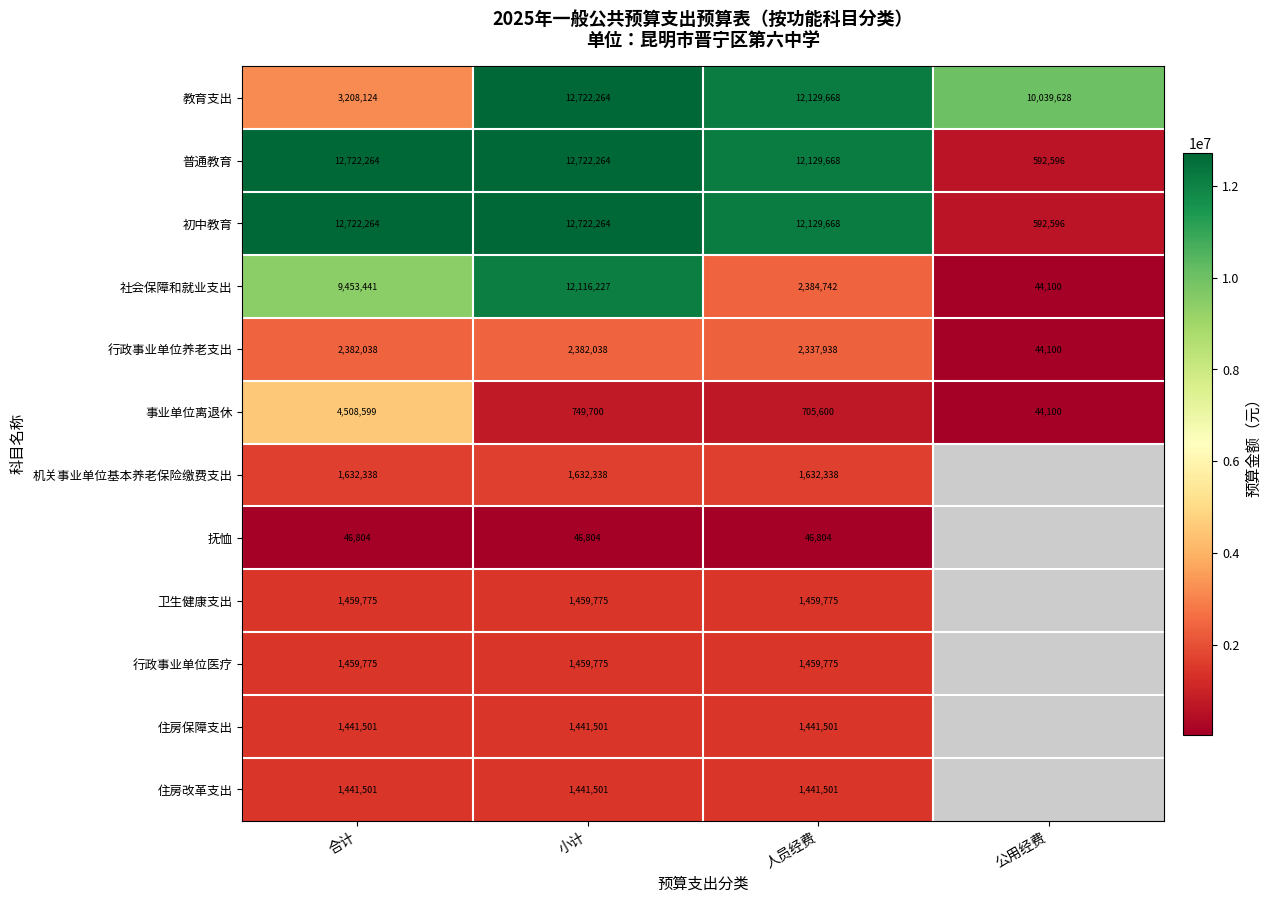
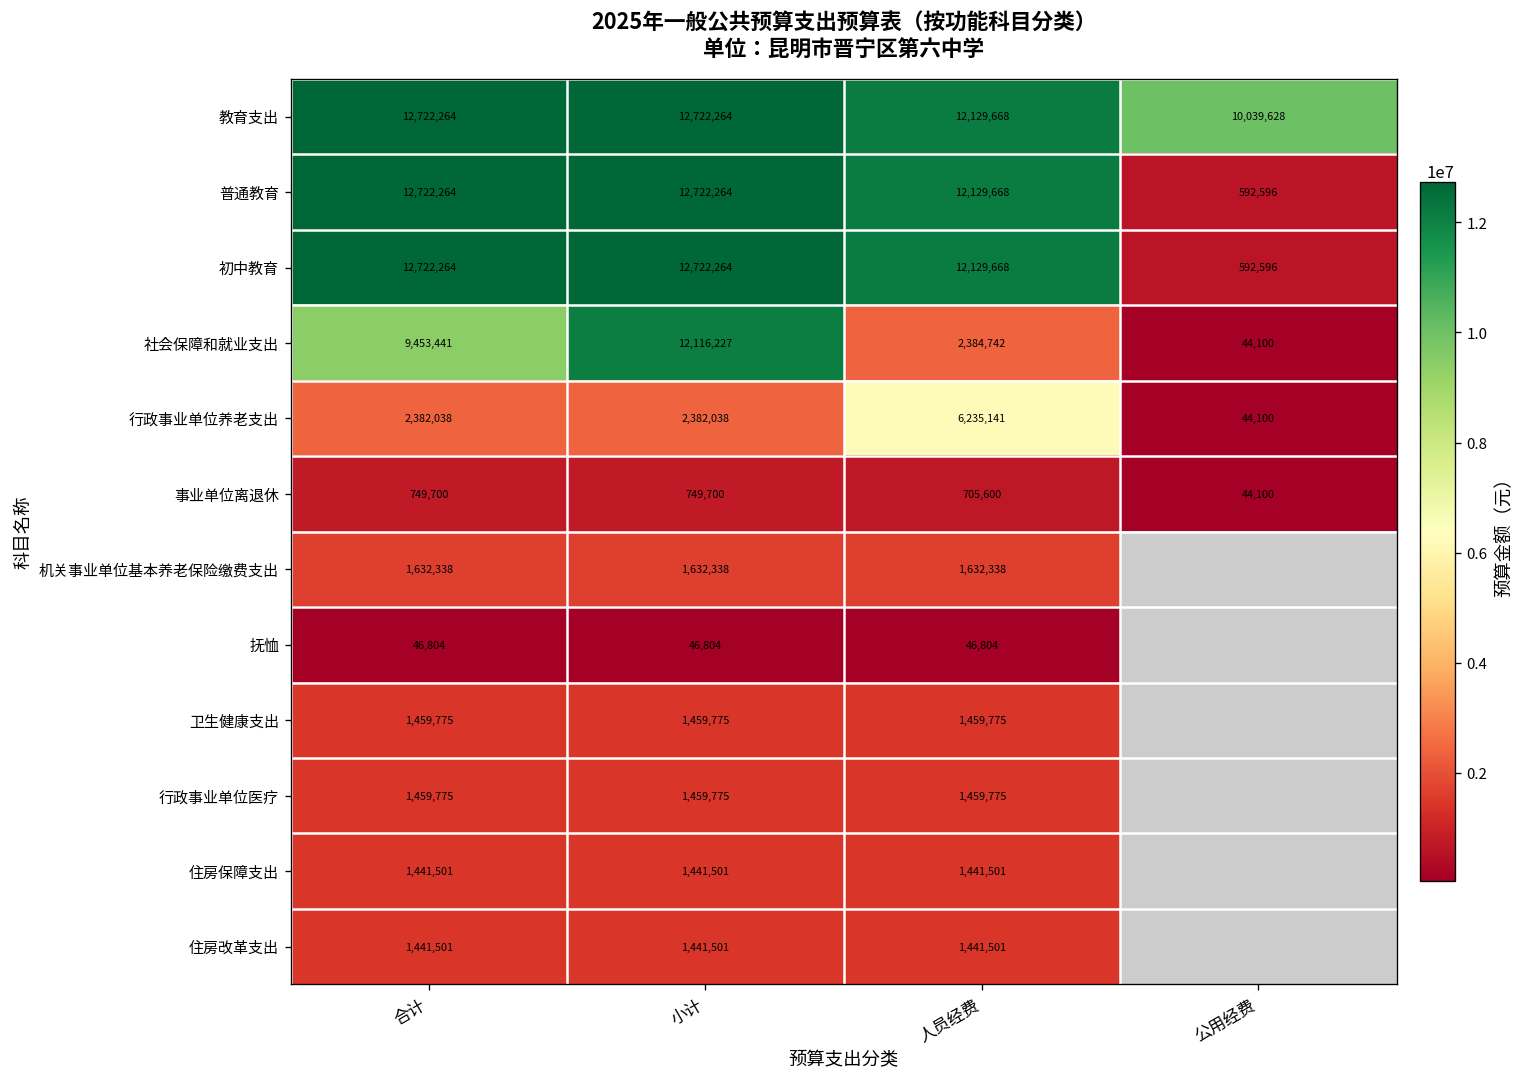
教育支出, 合计: 3,208,124 -> 12,722,264
行政事业单位养老支出, 人员经费: 2,337,938 -> 6,235,141
事业单位离退休, 合计: 4,508,599 -> 749,700
